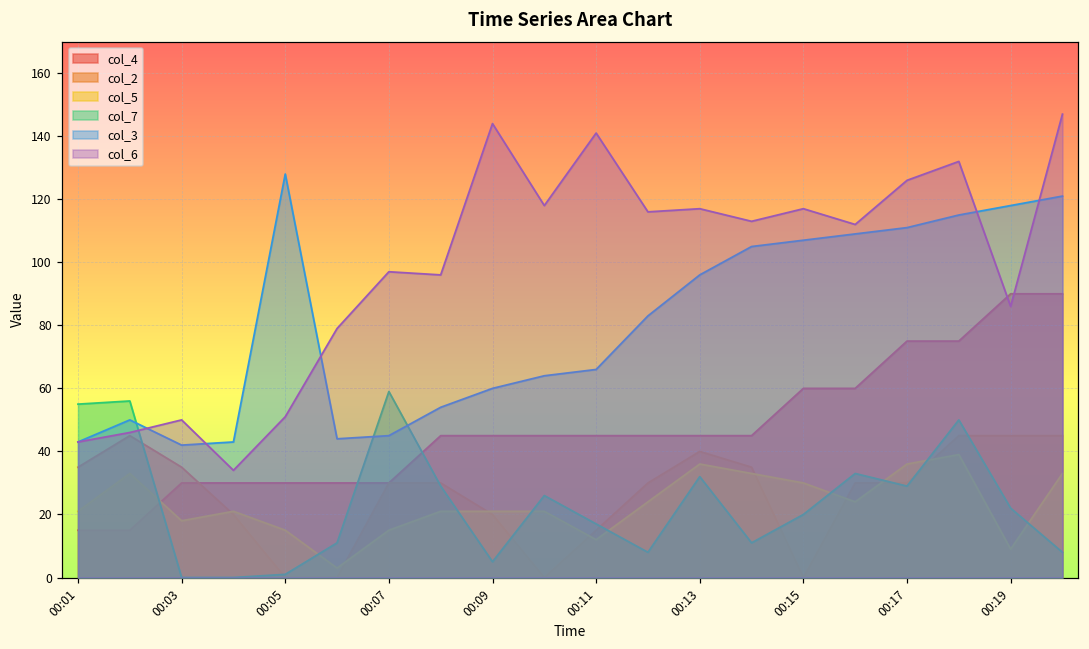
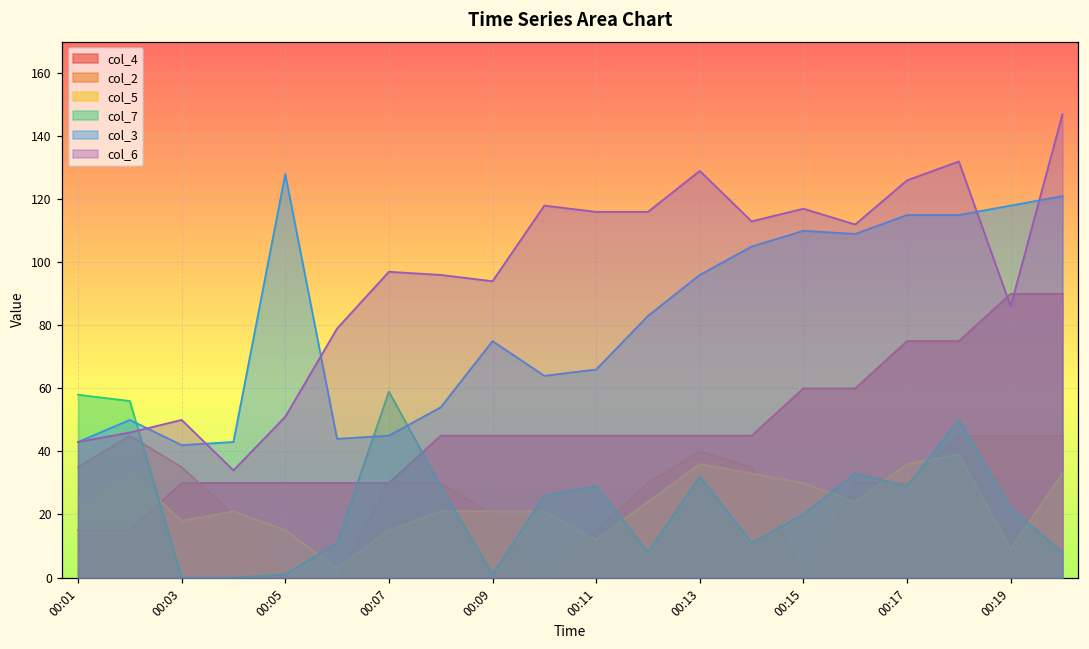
col_7, 00:01: 55 -> 58
col_7, 00:09: 5 -> 1
col_3, 00:09: 60 -> 75
col_6, 00:09: 144 -> 94
col_7, 00:11: 17 -> 29
col_6, 00:11: 141 -> 116
col_6, 00:13: 117 -> 129
col_3, 00:15: 107 -> 110
col_3, 00:17: 111 -> 115
